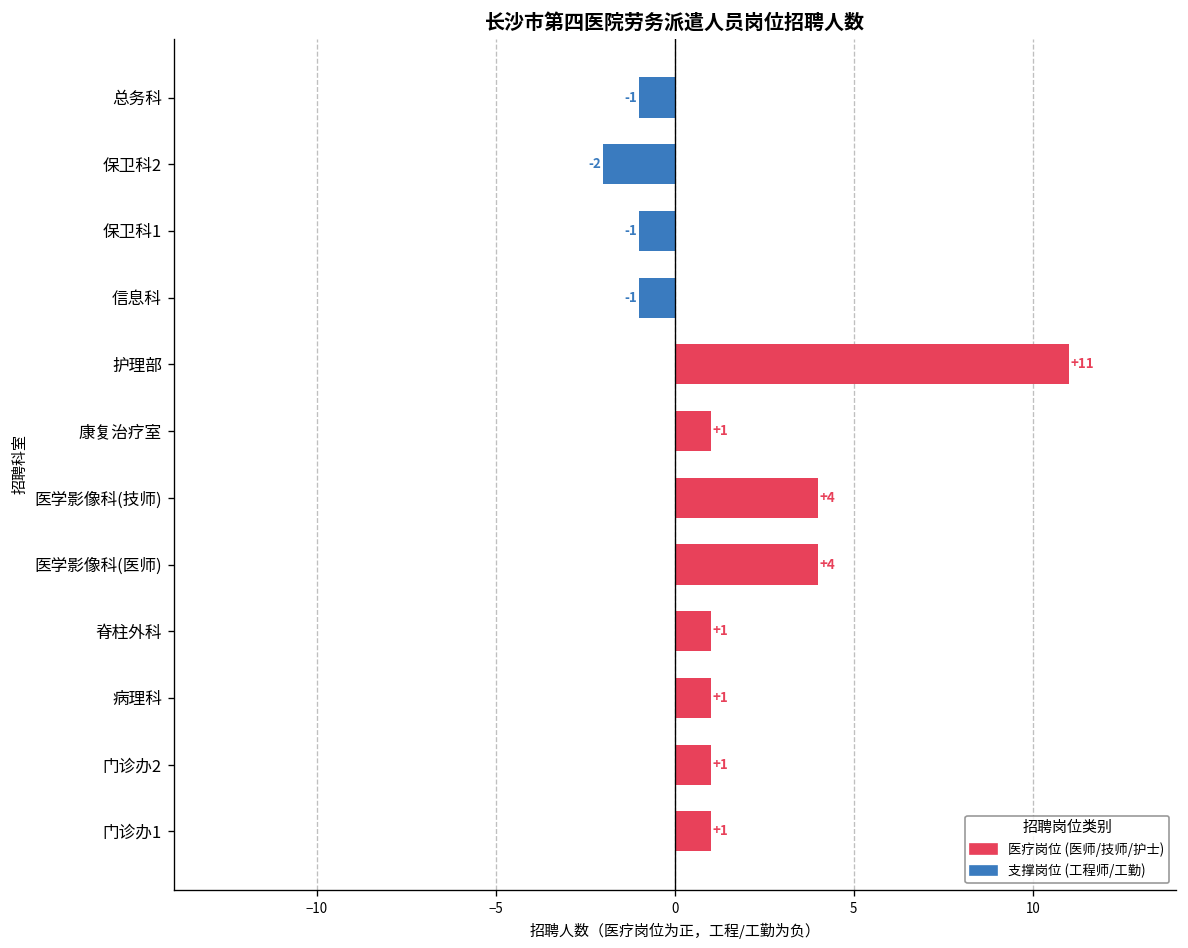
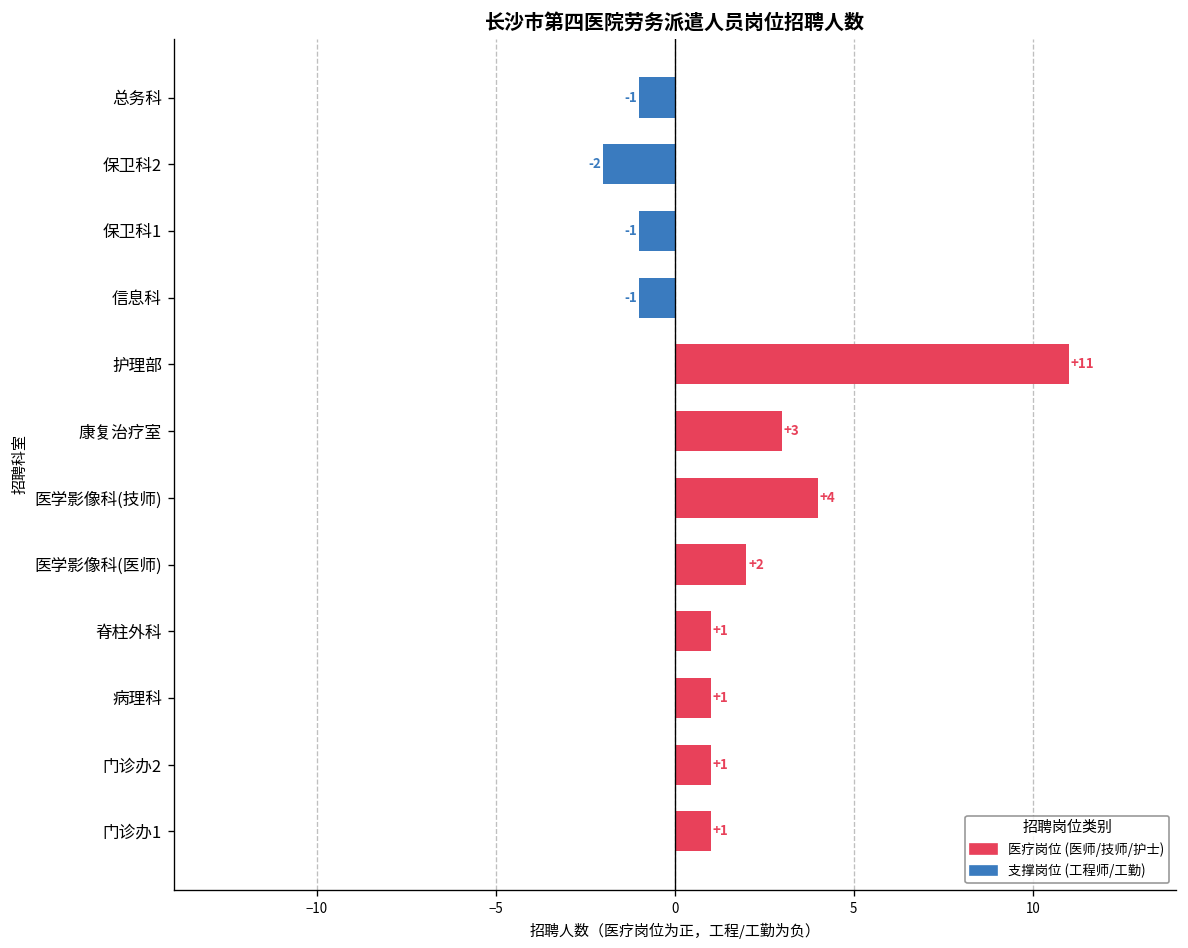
康复治疗室: +1 -> +3
医学影像科(医师): +4 -> +2
